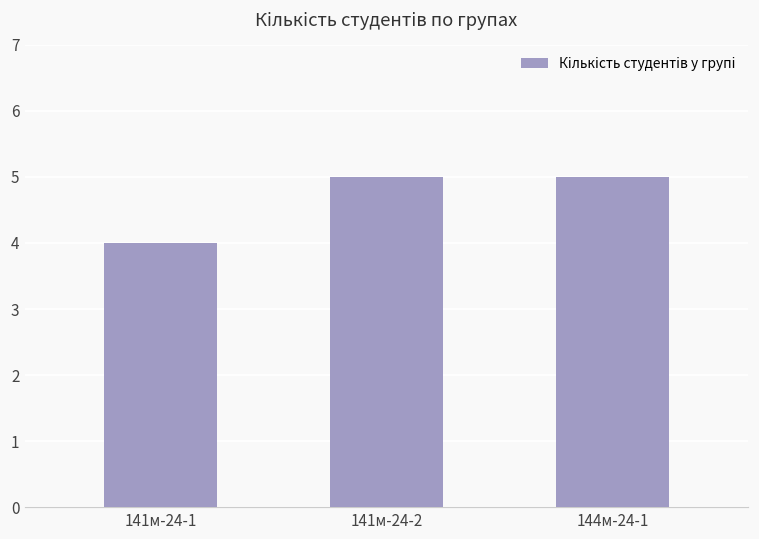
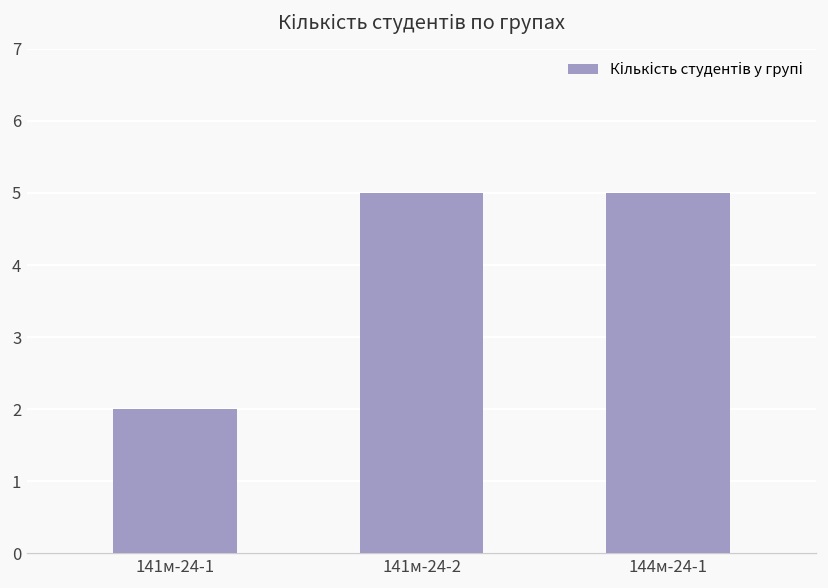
141м-24-1: 4 -> 2
